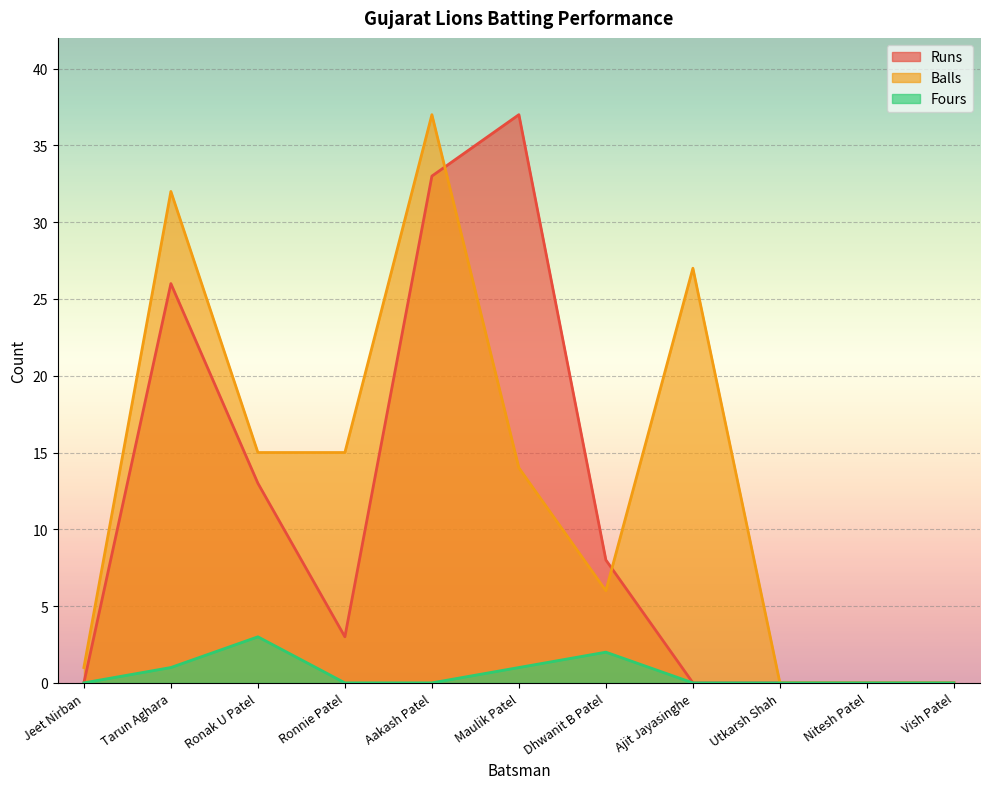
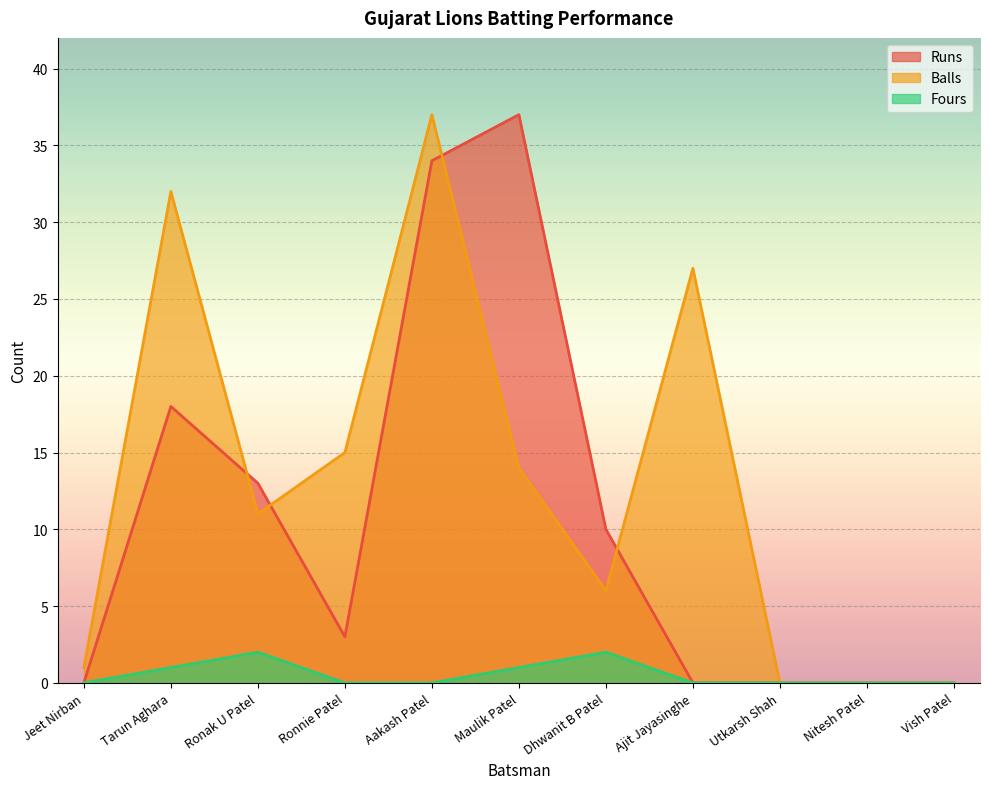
Runs, Tarun Aghara: 26 -> 18
Balls, Ronak U Patel: 15 -> 11
Fours, Ronak U Patel: 3 -> 2
Runs, Aakash Patel: 33 -> 34
Runs, Dhwanit B Patel: 8 -> 10
